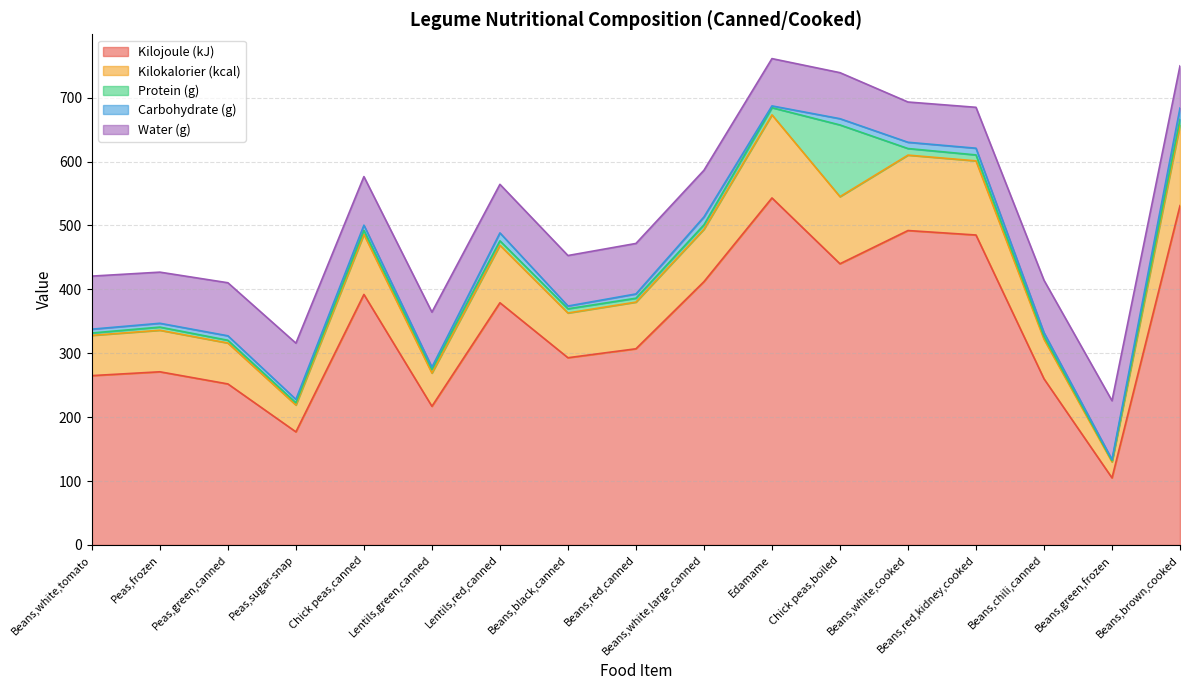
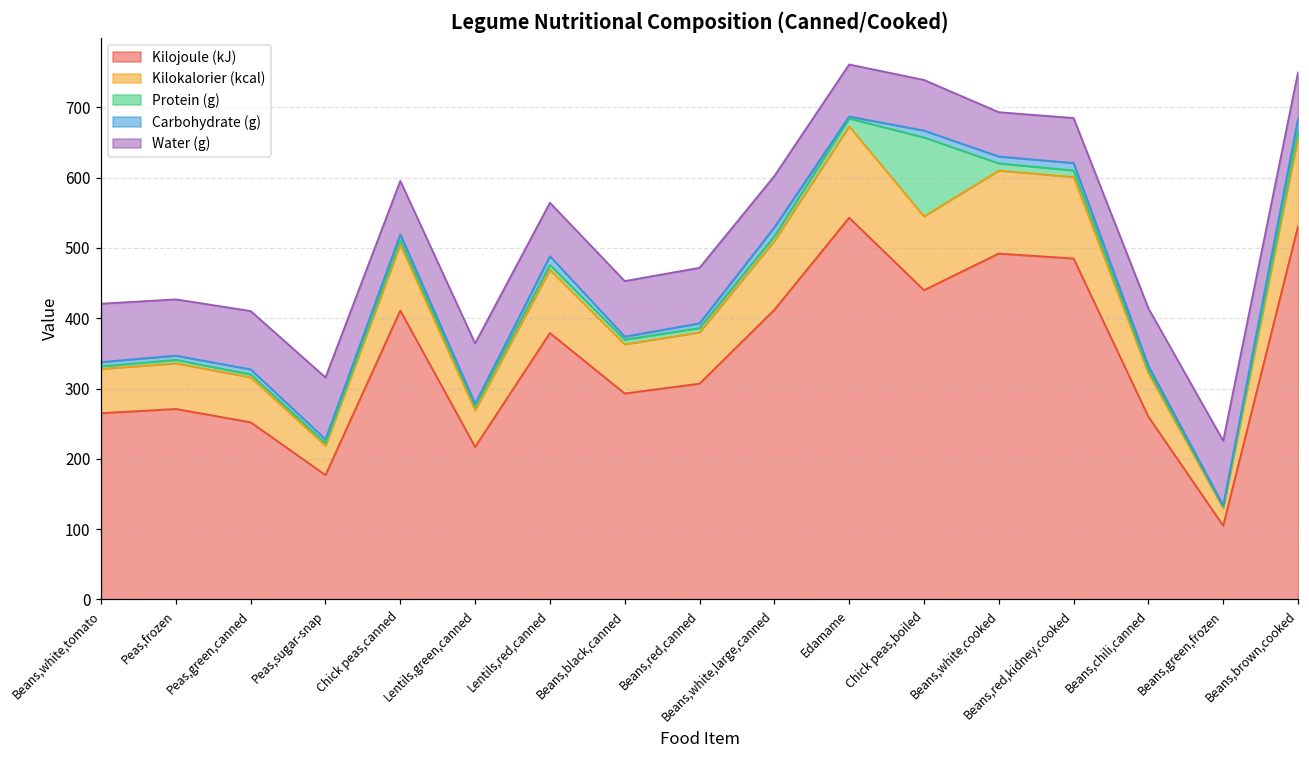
Kilojoule (kJ), Chick peas,canned: 390 -> 410
Kilokalorier (kcal), Beans,white,large,canned: 80 -> 100
